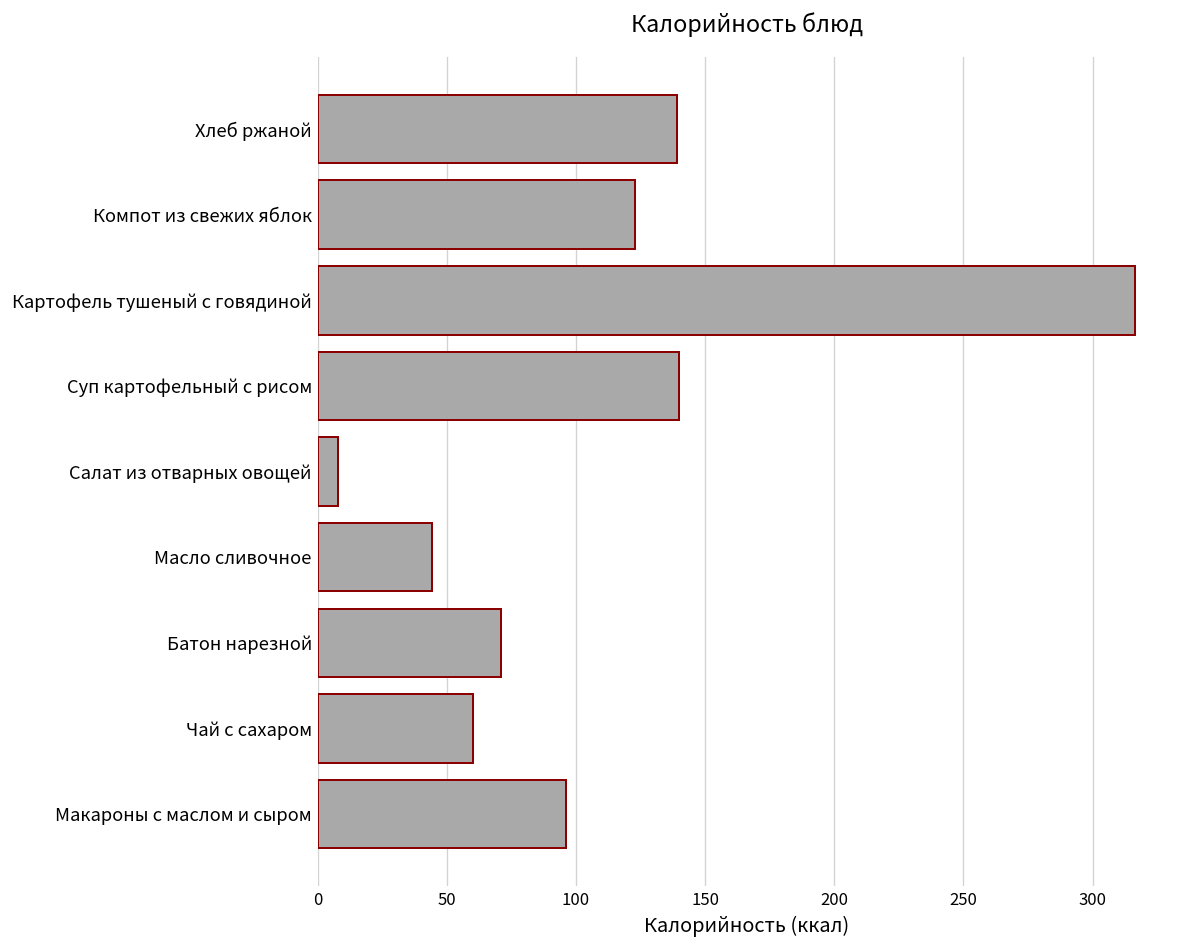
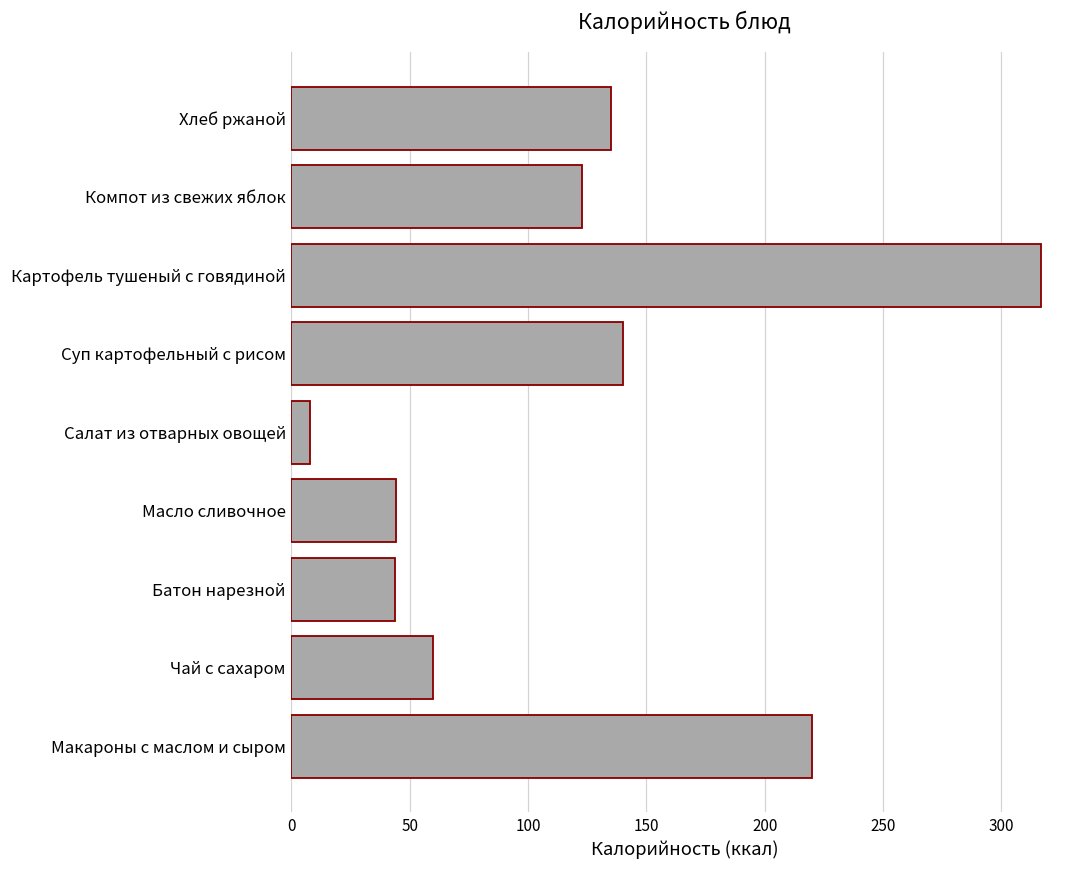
Хлеб ржаной: 139 -> 135
Батон нарезной: 71 -> 44
Макароны с маслом и сыром: 96 -> 220
